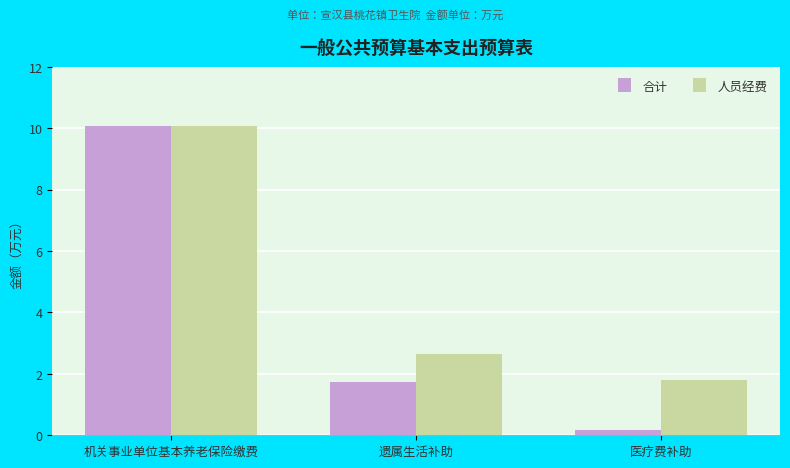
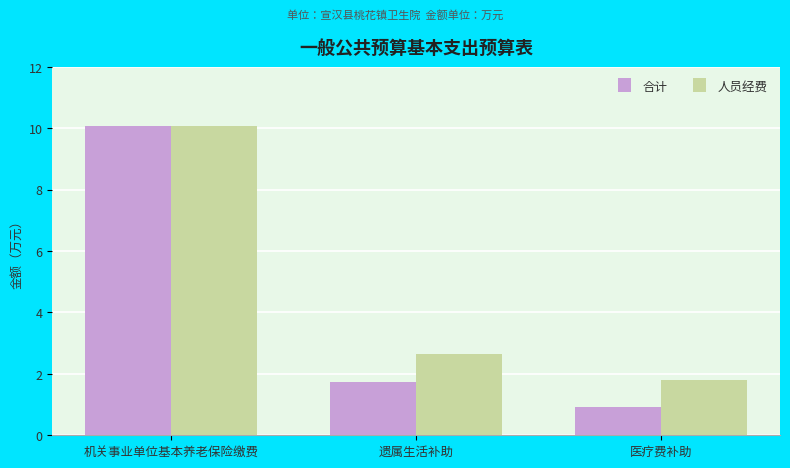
合计, 医疗费补助: 0.2 -> 0.9
